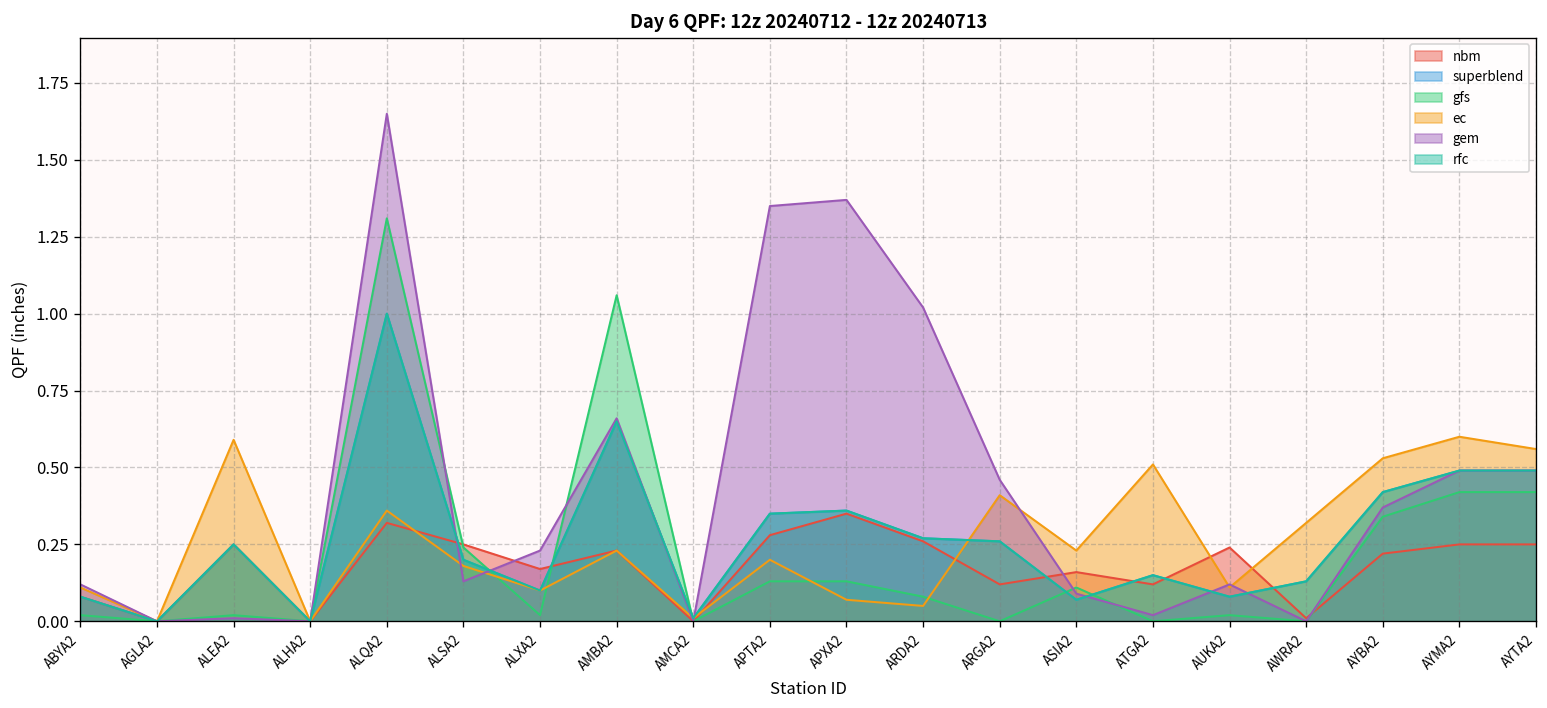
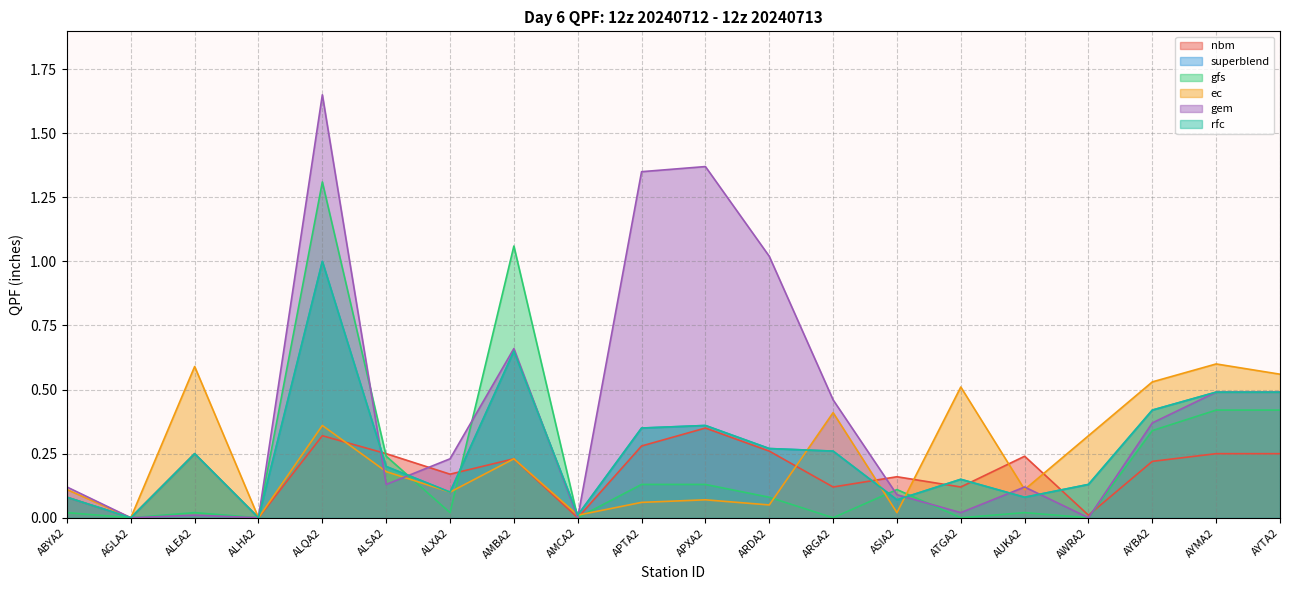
ec, APTA2: 0.20 -> 0.06
ec, ASIA2: 0.23 -> 0.02
